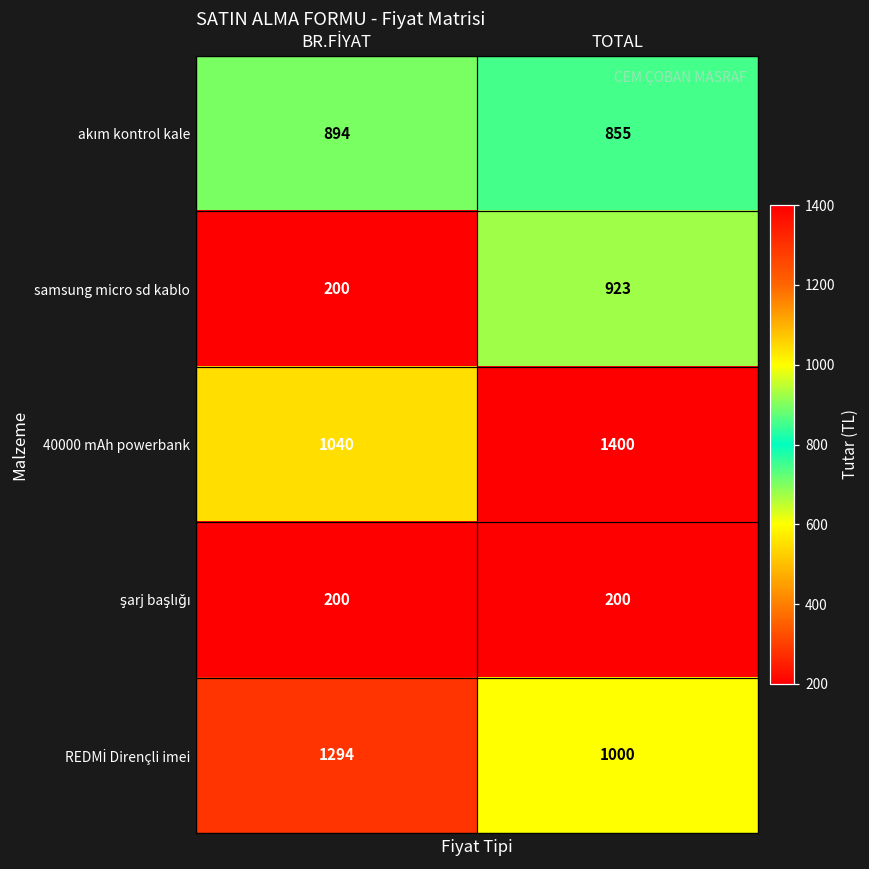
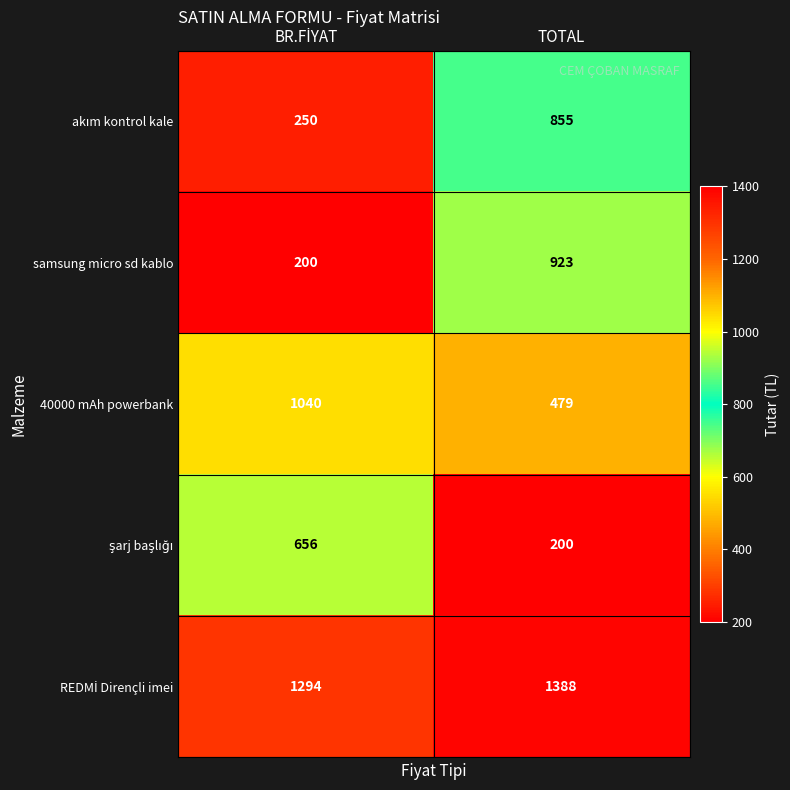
akım kontrol kale, BR.FİYAT: 894 -> 250
40000 mAh powerbank, TOTAL: 1400 -> 479
şarj başlığı, BR.FİYAT: 200 -> 656
REDMİ Dirençli imei, TOTAL: 1000 -> 1388
